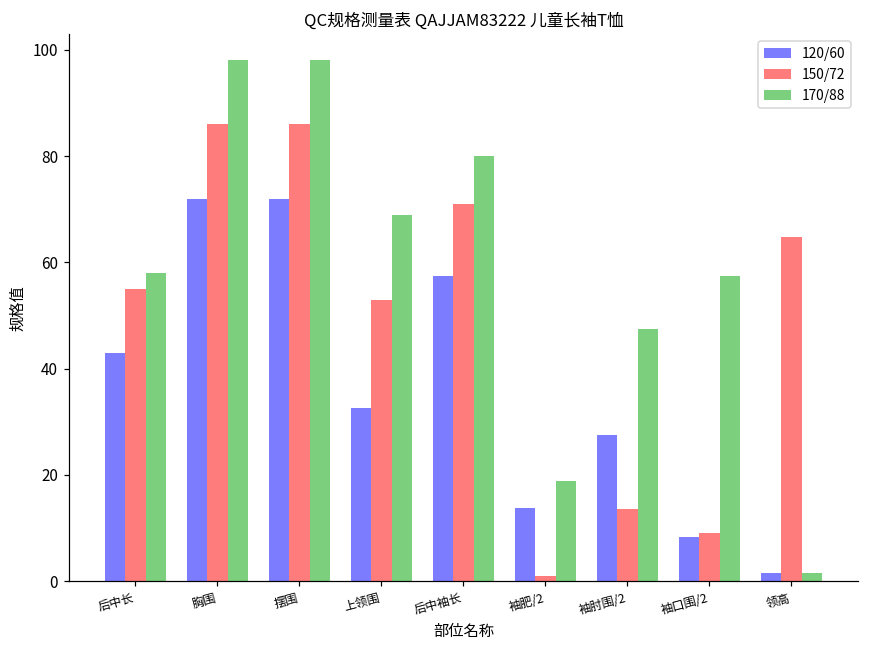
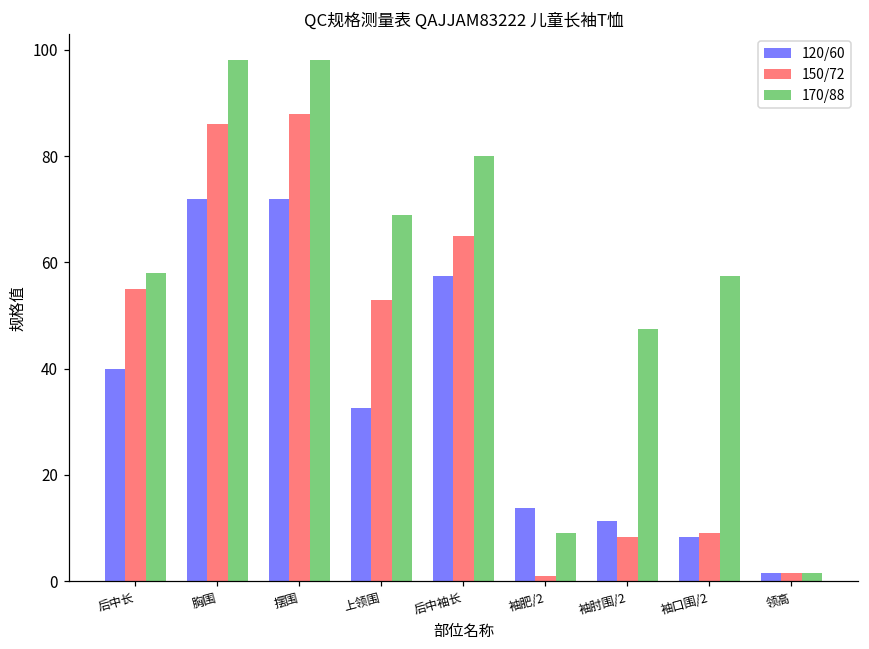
120/60, 后中长: 43 -> 40
150/72, 摆围: 86 -> 88
150/72, 后中袖长: 71 -> 65
170/88, 袖肥/2: 19 -> 9
120/60, 袖肘围/2: 27 -> 11
150/72, 袖肘围/2: 14 -> 8
150/72, 领高: 65 -> 2
